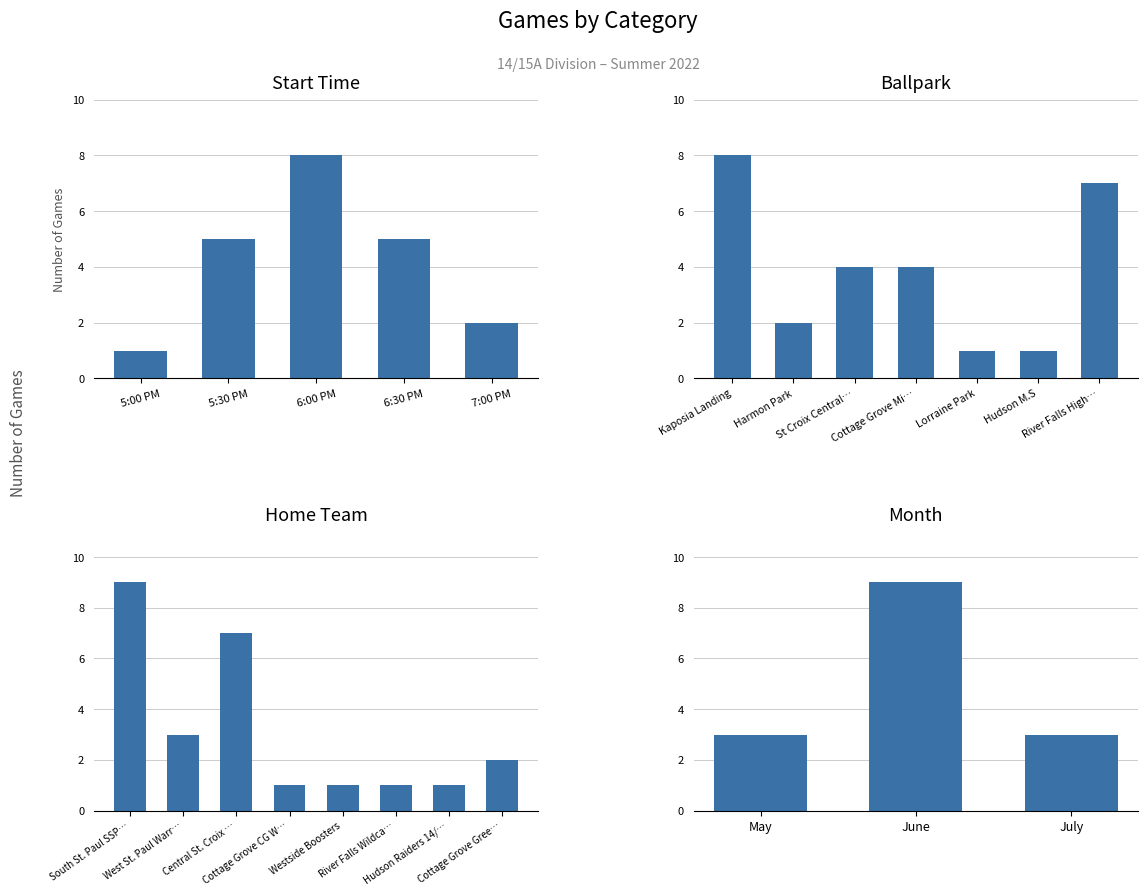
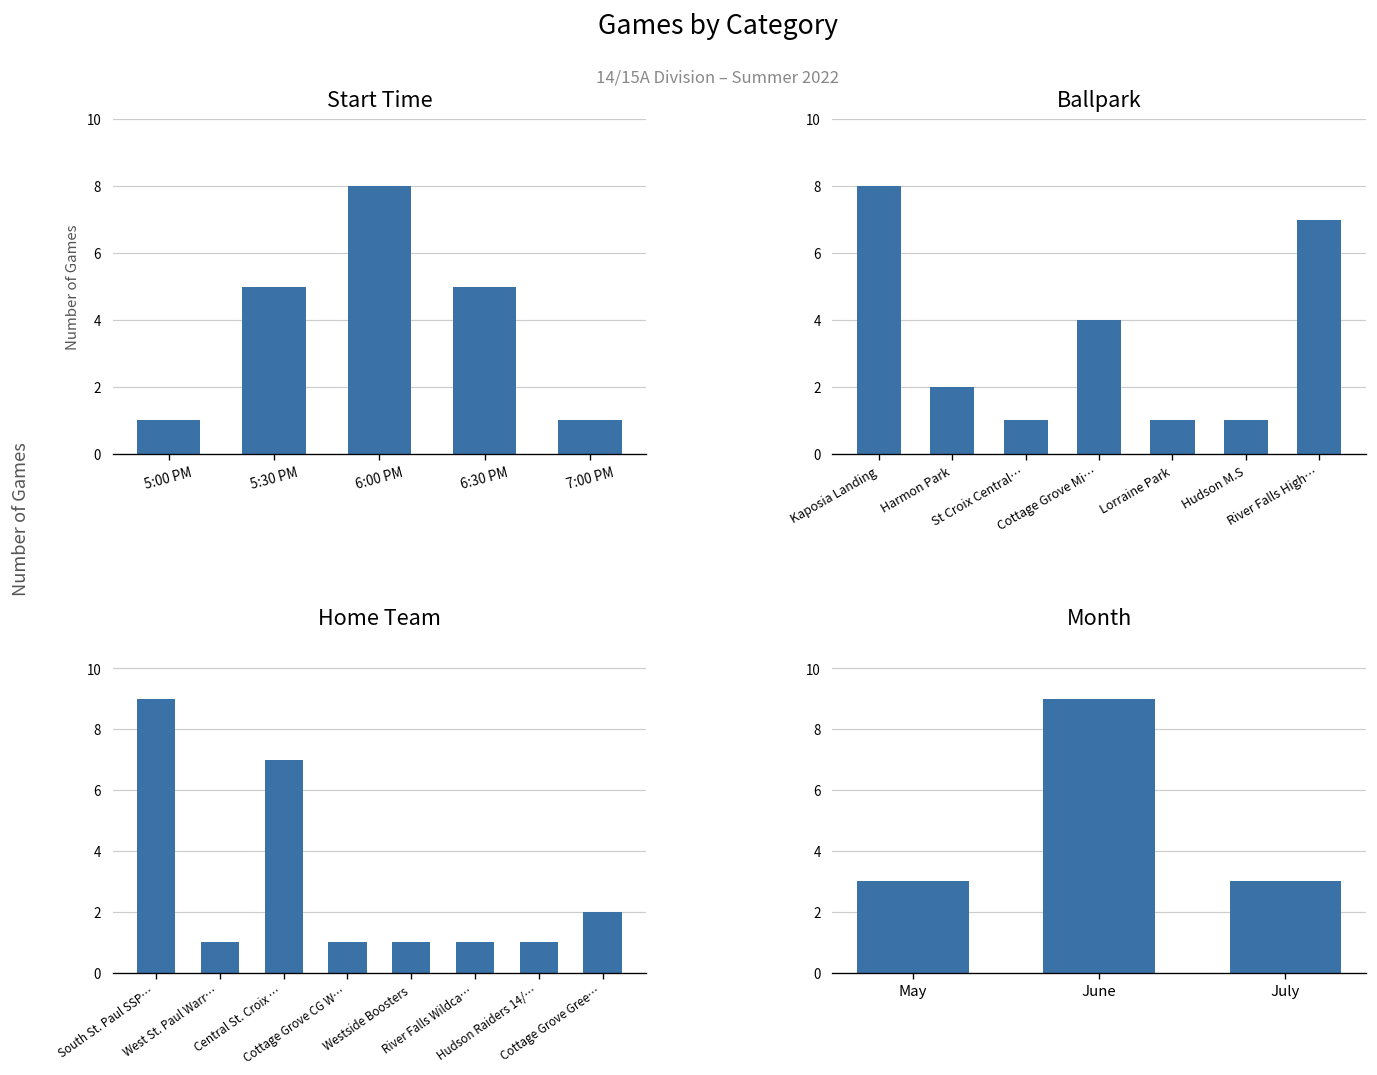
Start Time, 7:00 PM: 2 -> 1
Ballpark, St Croix Central…: 4 -> 1
Home Team, West St. Paul Warr…: 3 -> 1
